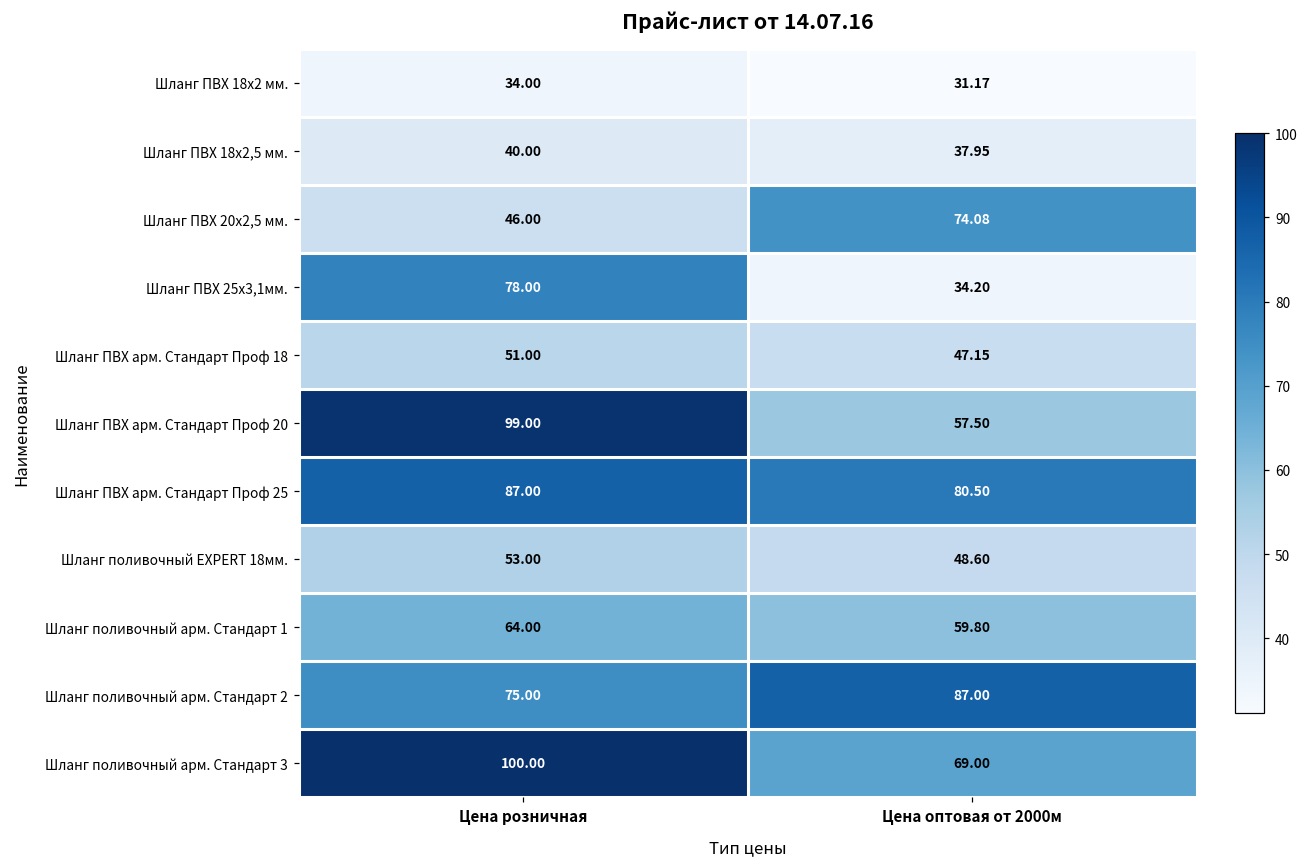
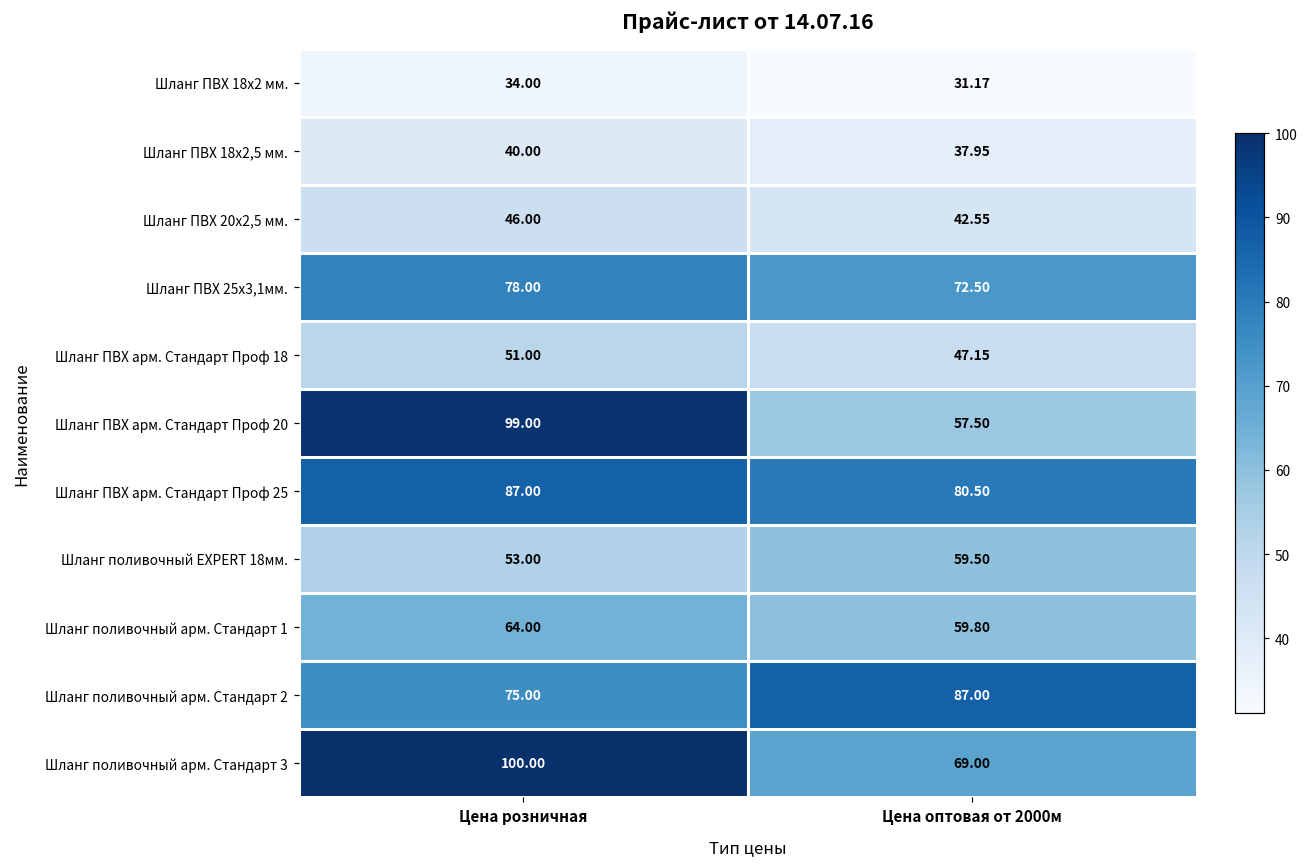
Шланг ПВХ 20х2,5 мм., Цена оптовая от 2000м: 74.08 -> 42.55
Шланг ПВХ 25х3,1мм., Цена оптовая от 2000м: 34.20 -> 72.50
Шланг поливочный EXPERT 18мм., Цена оптовая от 2000м: 48.60 -> 59.50
